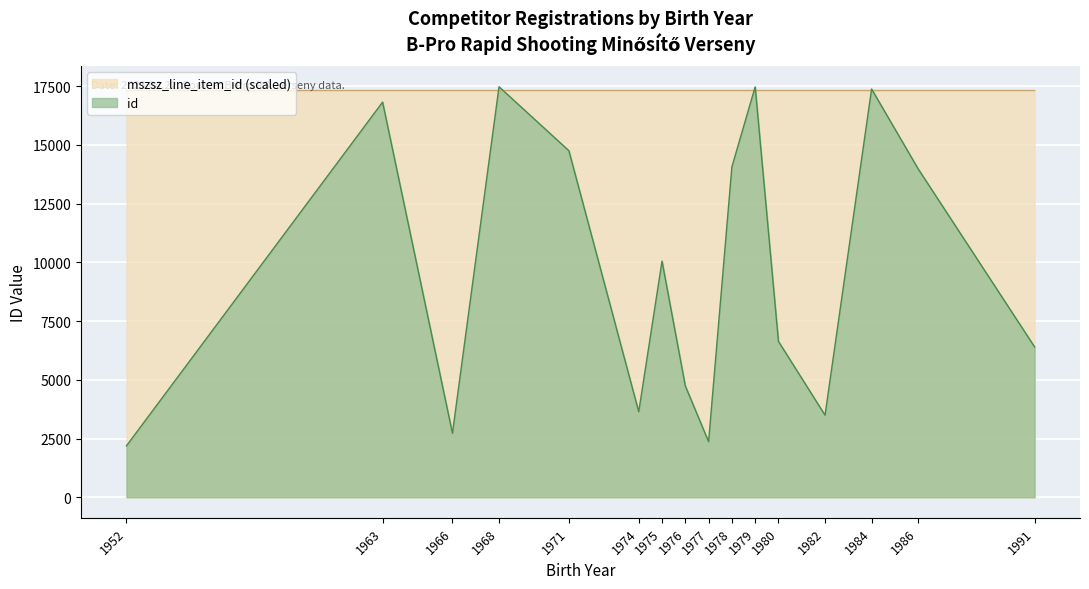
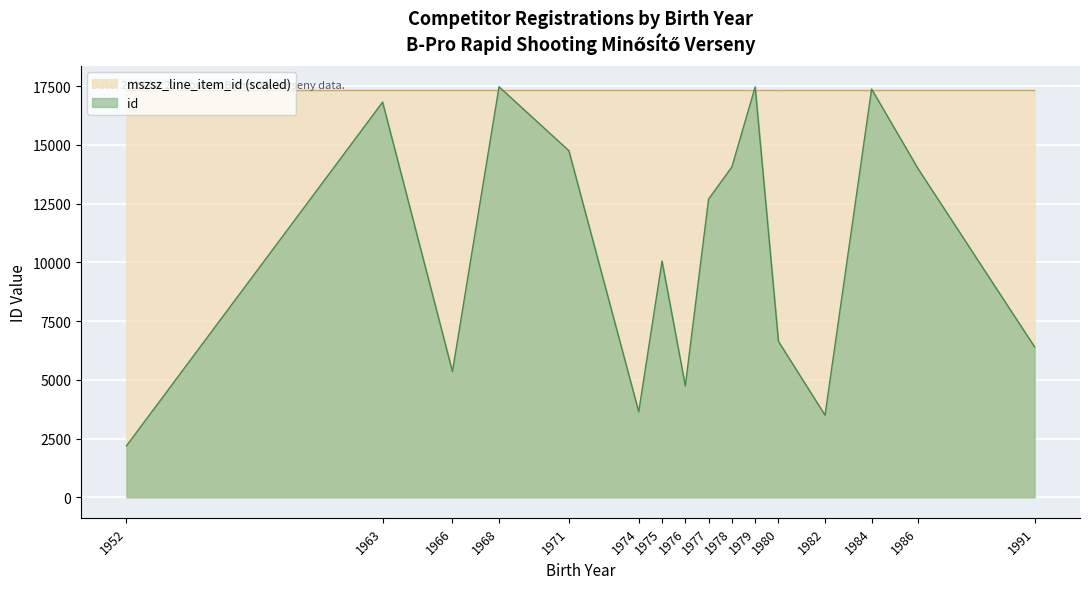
id, 1966: 2700 -> 5400
id, 1977: 2400 -> 12700
